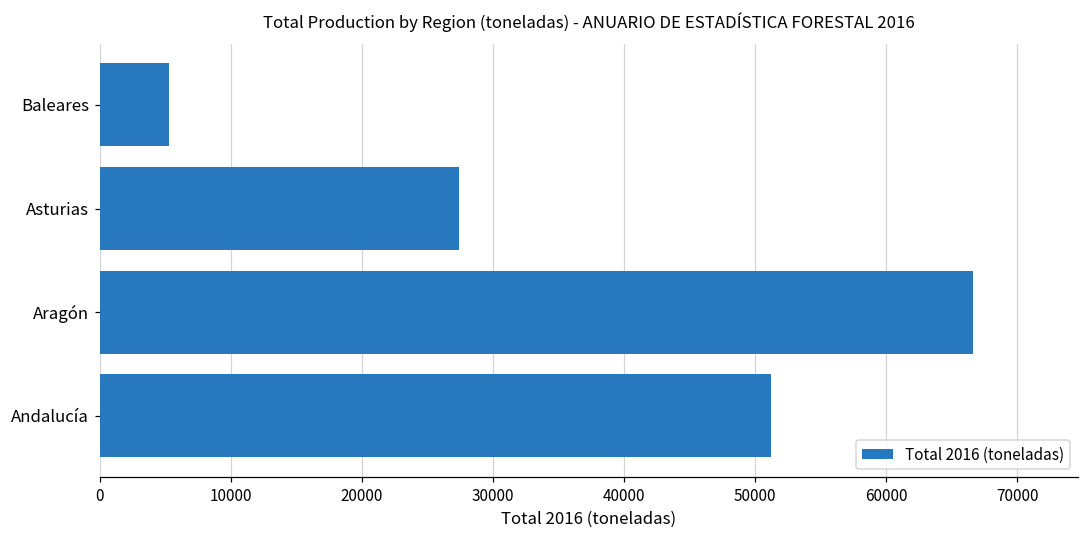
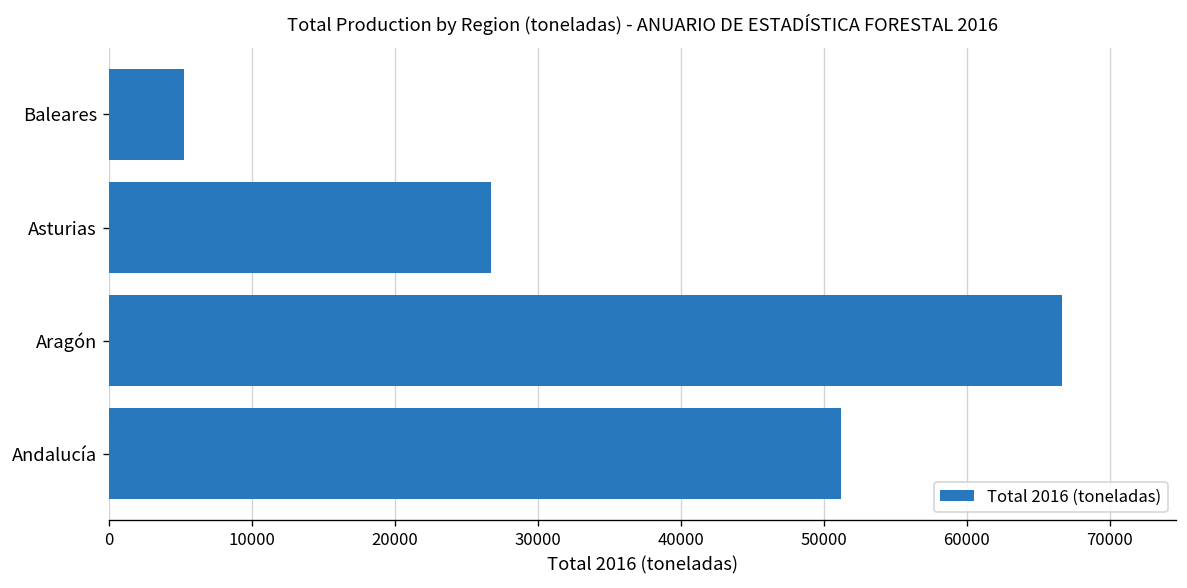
Asturias: 27400 -> 26700
